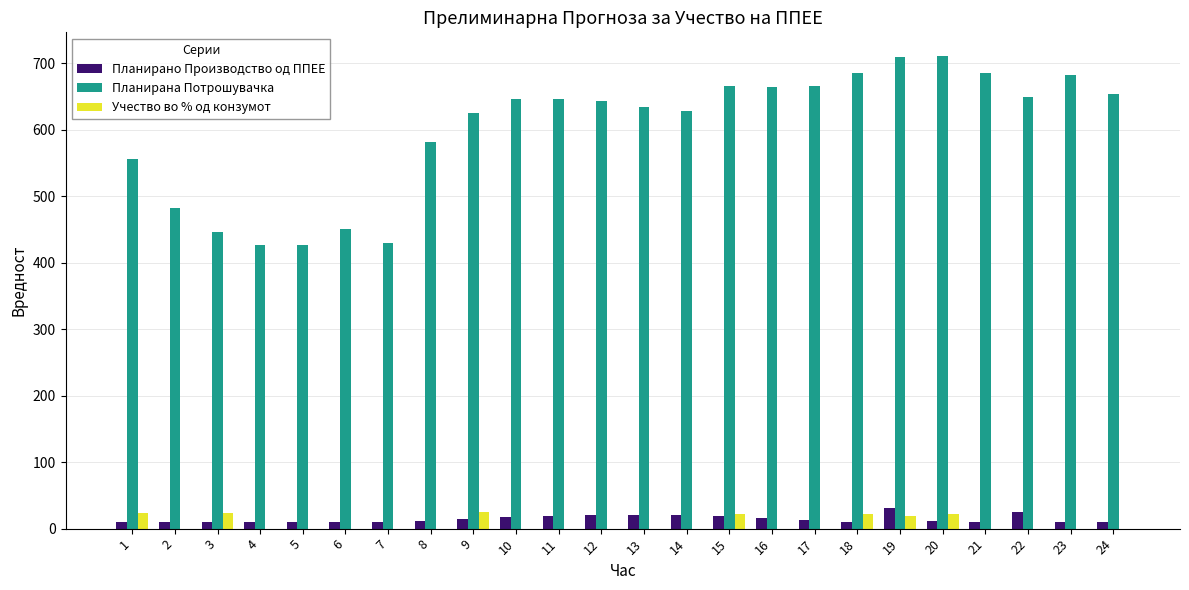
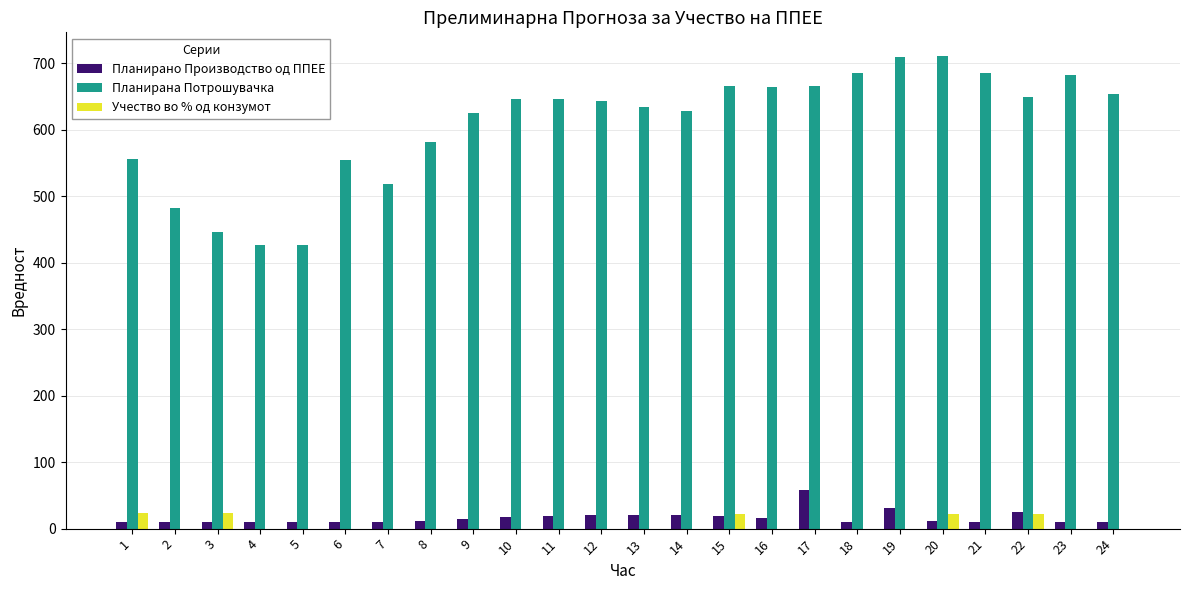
Планирана Потрошувачка, 6: 450 -> 550
Планирана Потрошувачка, 7: 430 -> 520
Учество во % од конзумот, 9: 20 -> 0
Планирано Производство од ППЕЕ, 17: 10 -> 60
Учество во % од конзумот, 18: 20 -> 0
Учество во % од конзумот, 19: 20 -> 0
Учество во % од конзумот, 22: 0 -> 20
